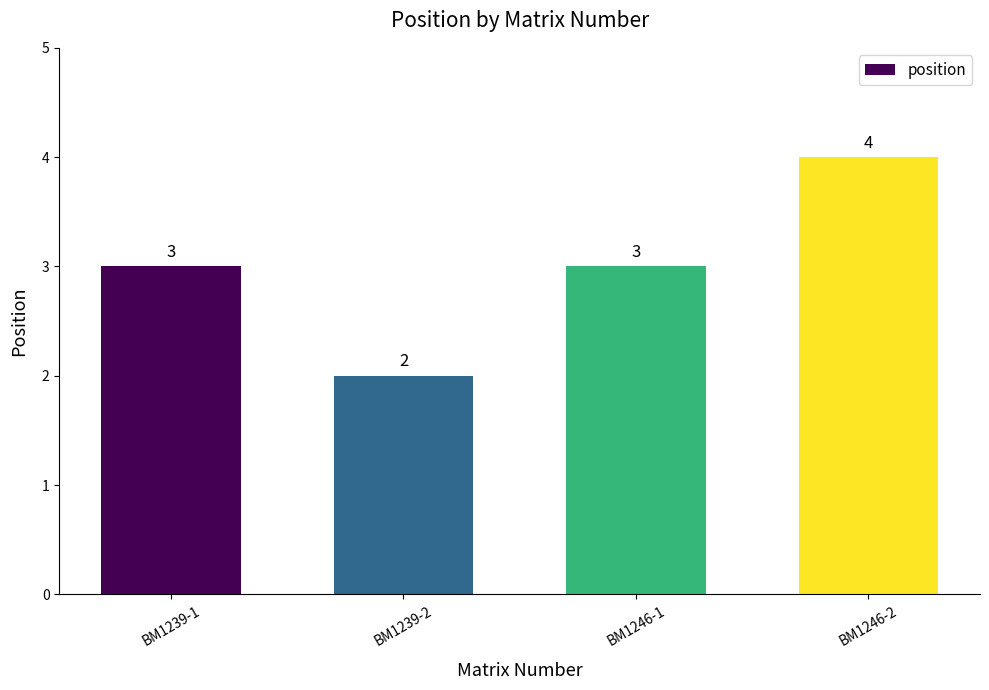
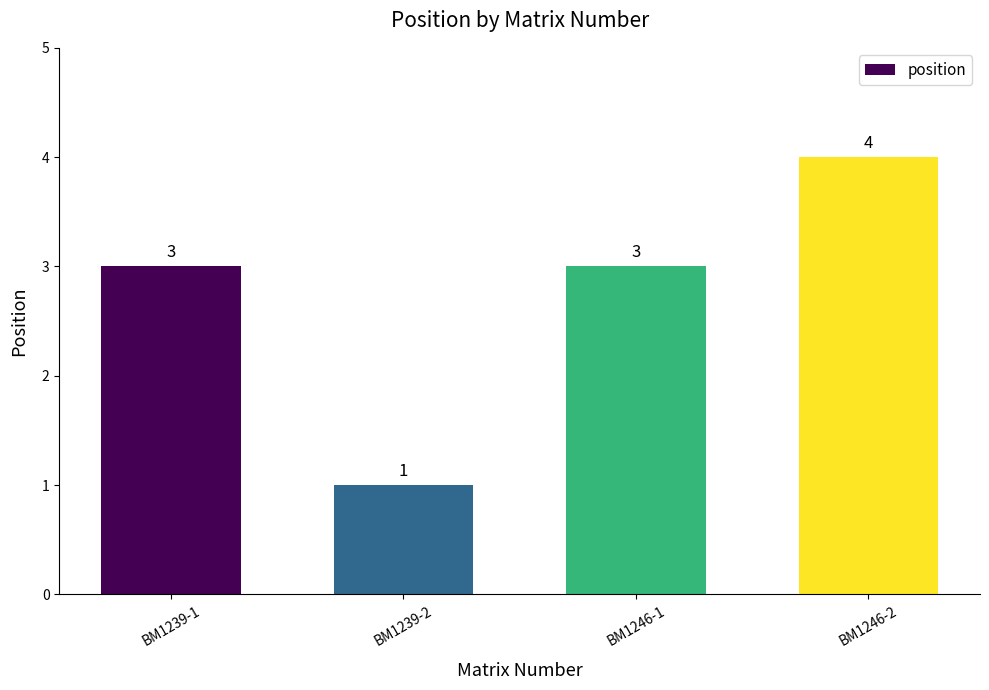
BM1239-2: 2 -> 1
